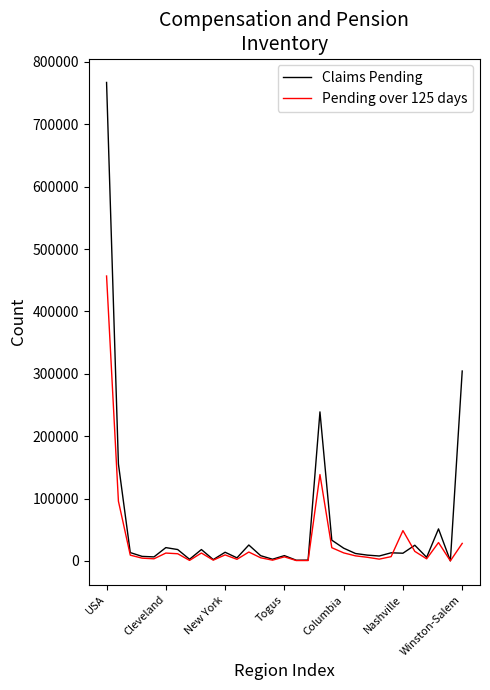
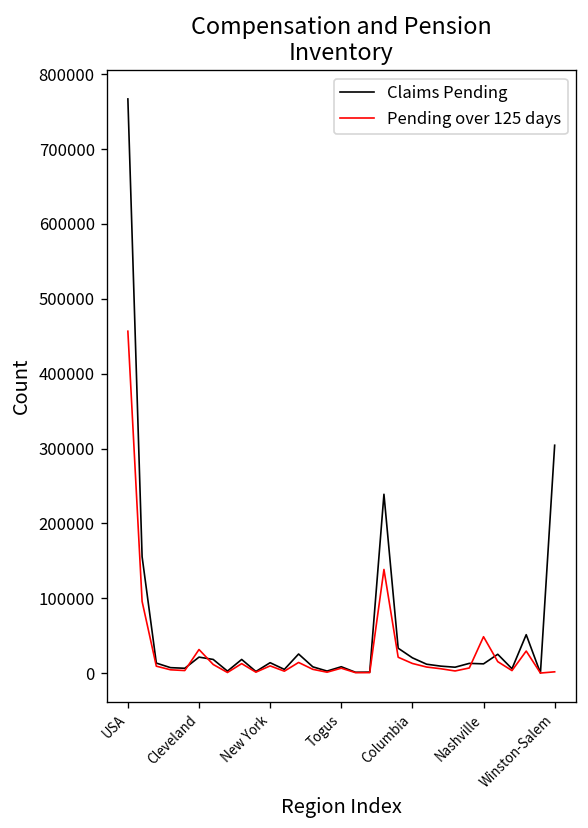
Pending over 125 days, Cleveland: 10000 -> 30000
Pending over 125 days, Winston-Salem: 30000 -> 0
